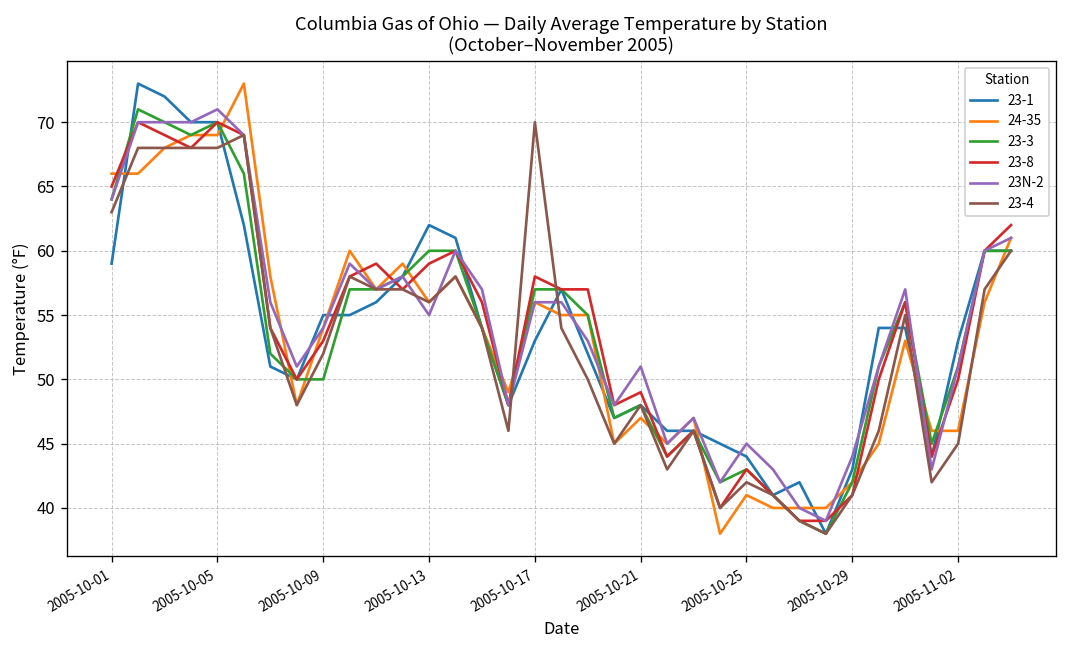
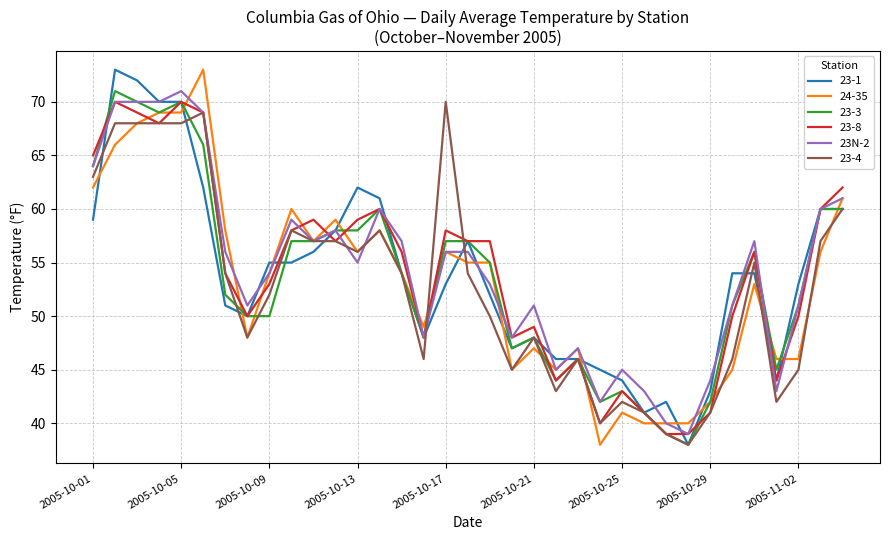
24-35, 2005-10-01: 66 -> 62
23-3, 2005-10-13: 60 -> 58
